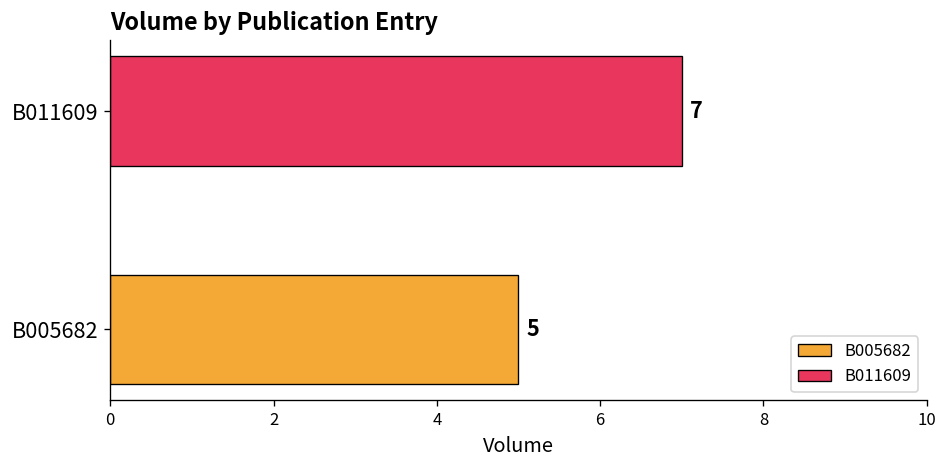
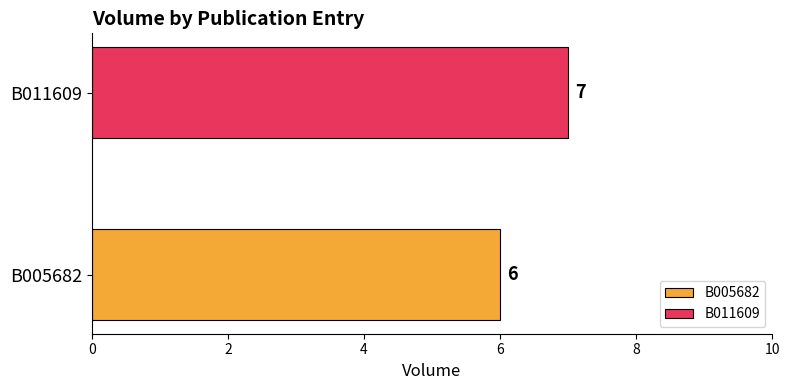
B005682: 5 -> 6
